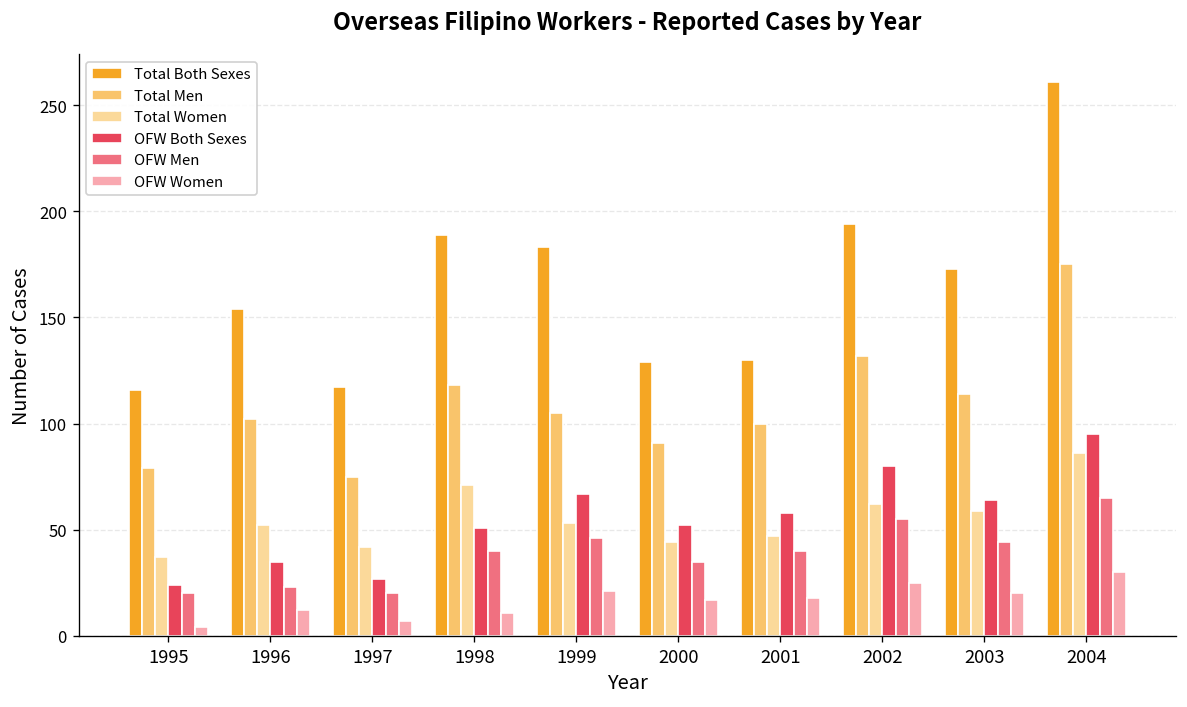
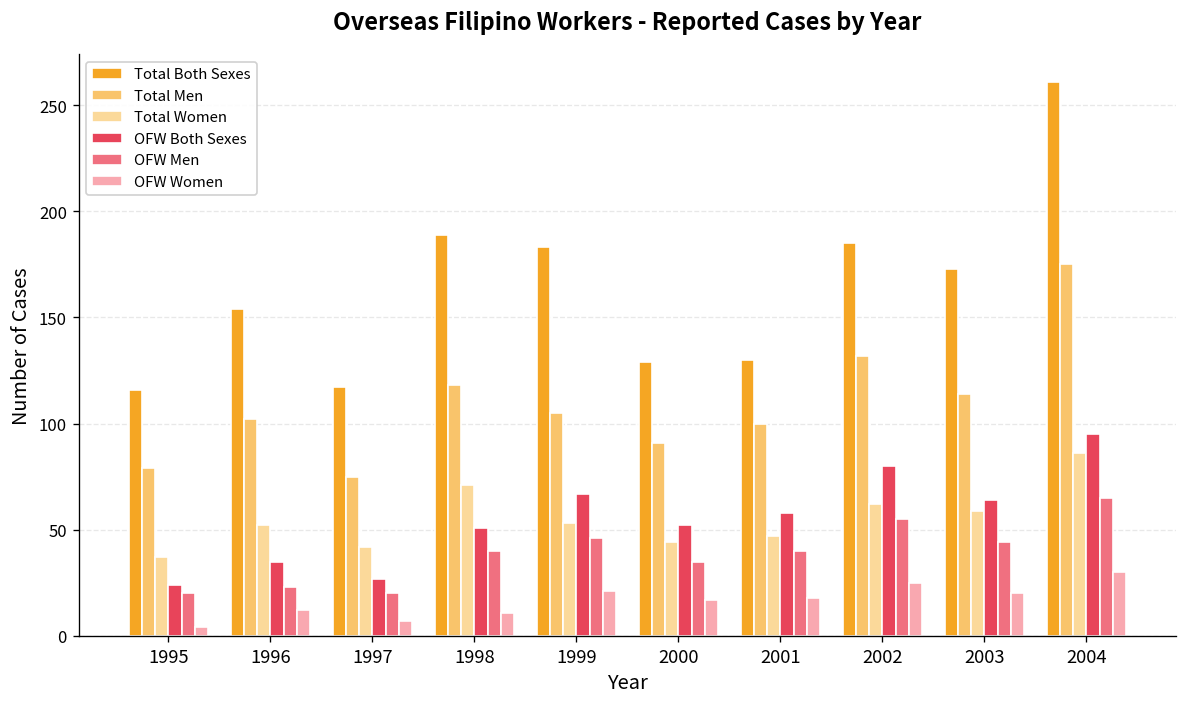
Total Both Sexes, 2002: 194 -> 185
